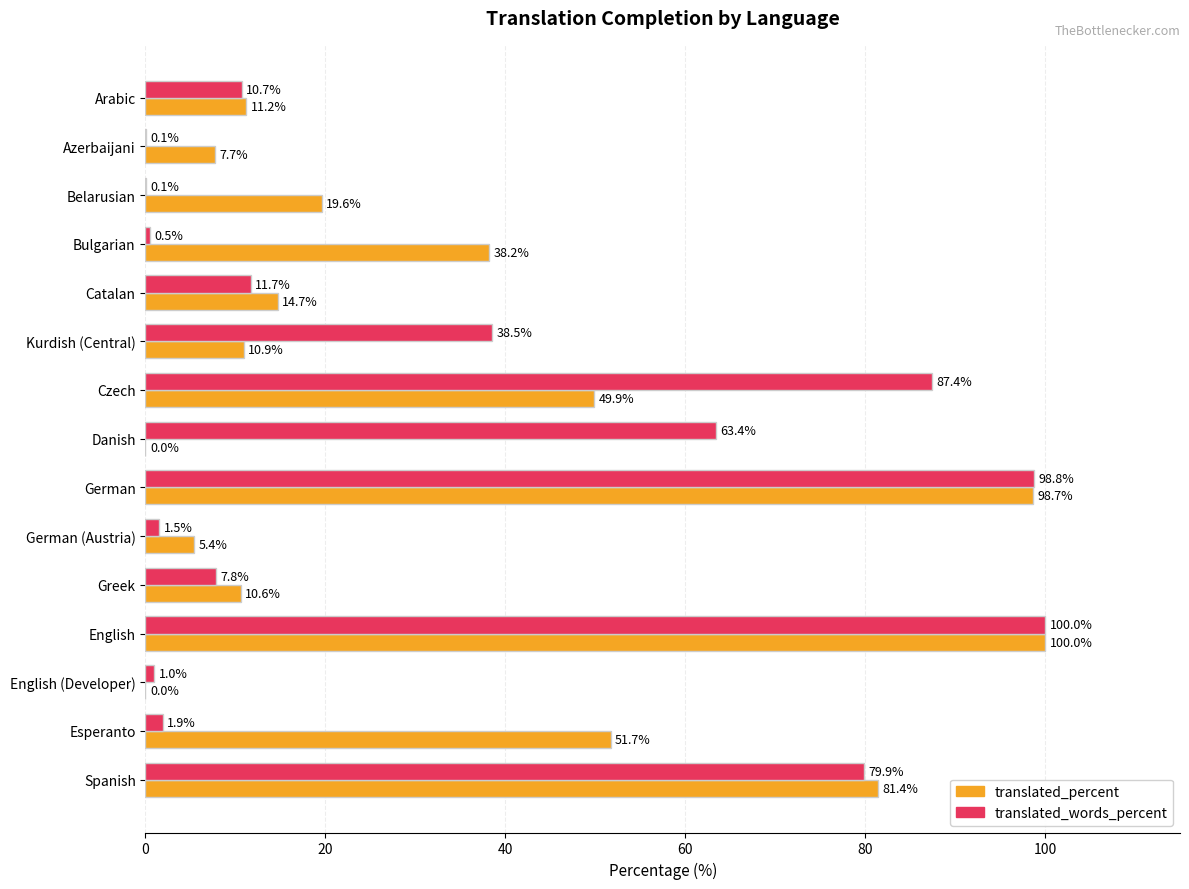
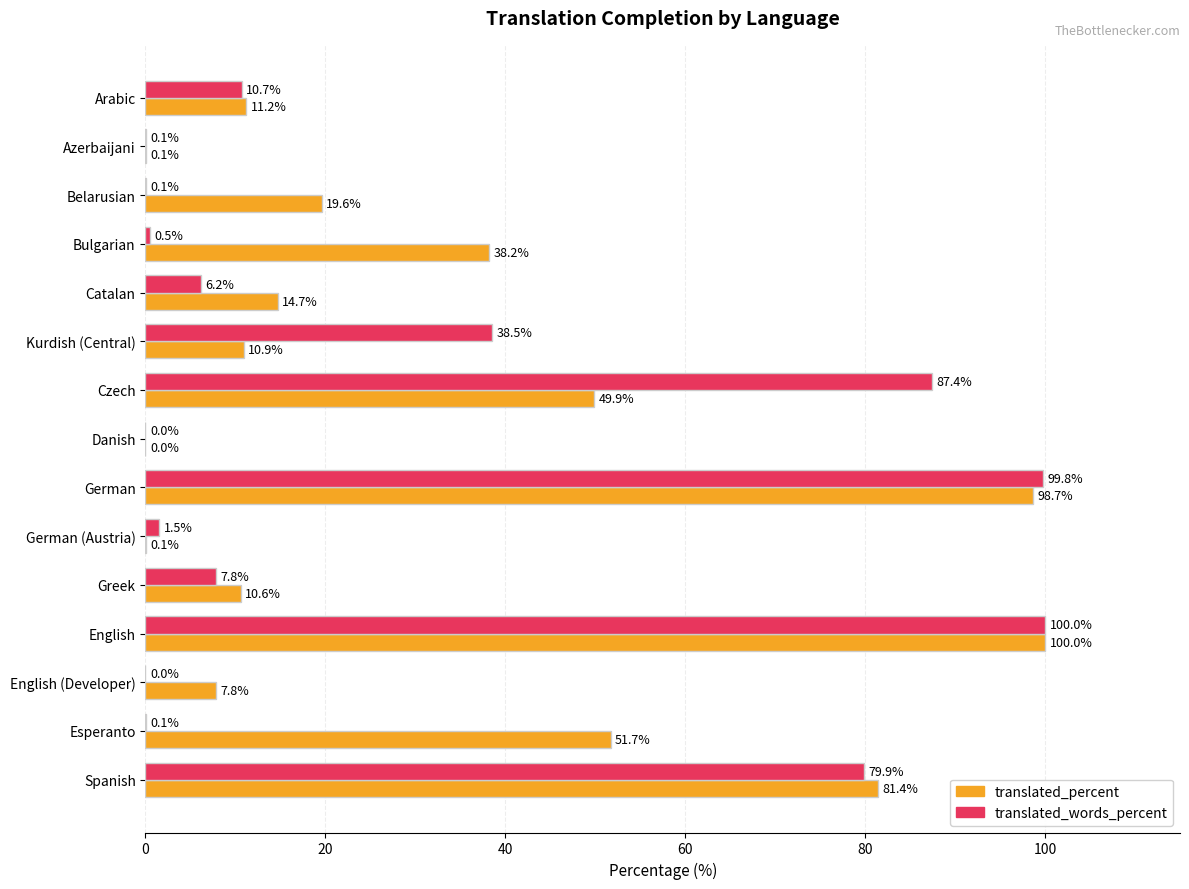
translated_percent, Azerbaijani: 7.7% -> 0.1%
translated_words_percent, Catalan: 11.7% -> 6.2%
translated_words_percent, Danish: 63.4% -> 0.0%
translated_words_percent, German: 98.8% -> 99.8%
translated_percent, German (Austria): 5.4% -> 0.1%
translated_words_percent, English (Developer): 1.0% -> 0.0%
translated_percent, English (Developer): 0.0% -> 7.8%
translated_words_percent, Esperanto: 1.9% -> 0.1%
